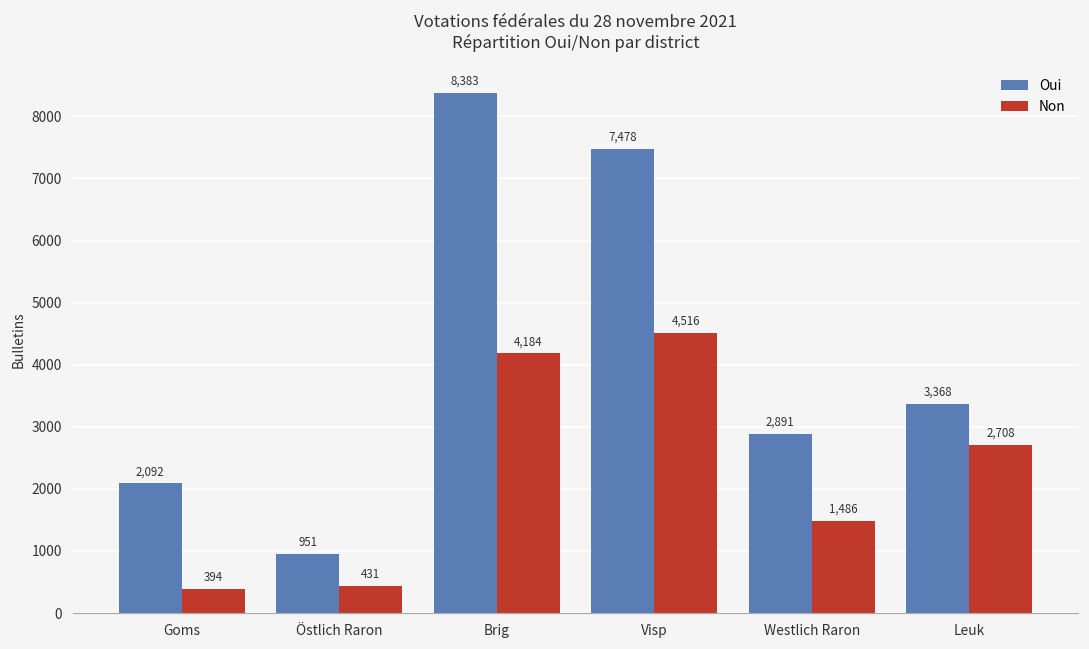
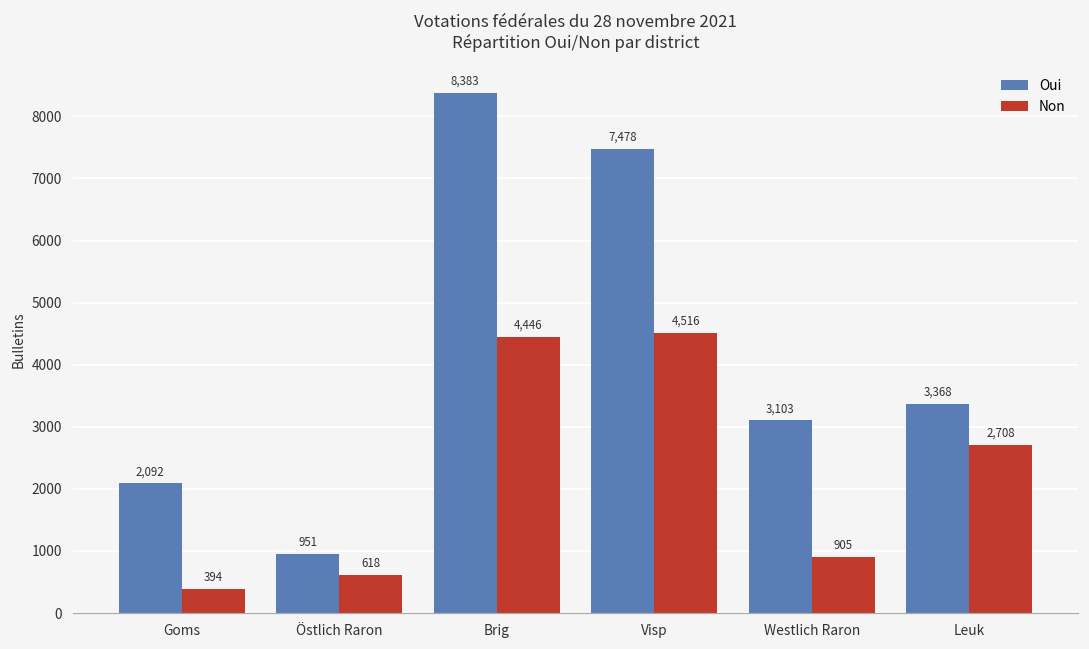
Non, Östlich Raron: 431 -> 618
Non, Brig: 4,184 -> 4,446
Oui, Westlich Raron: 2,891 -> 3,103
Non, Westlich Raron: 1,486 -> 905
